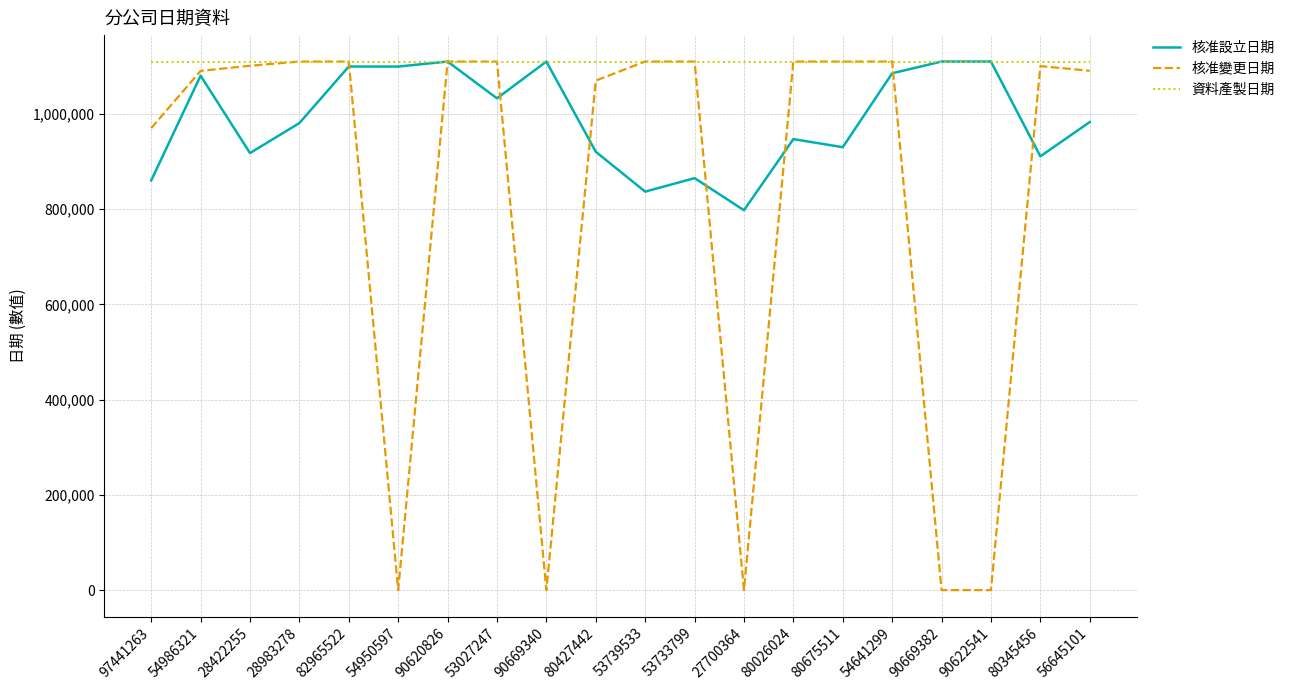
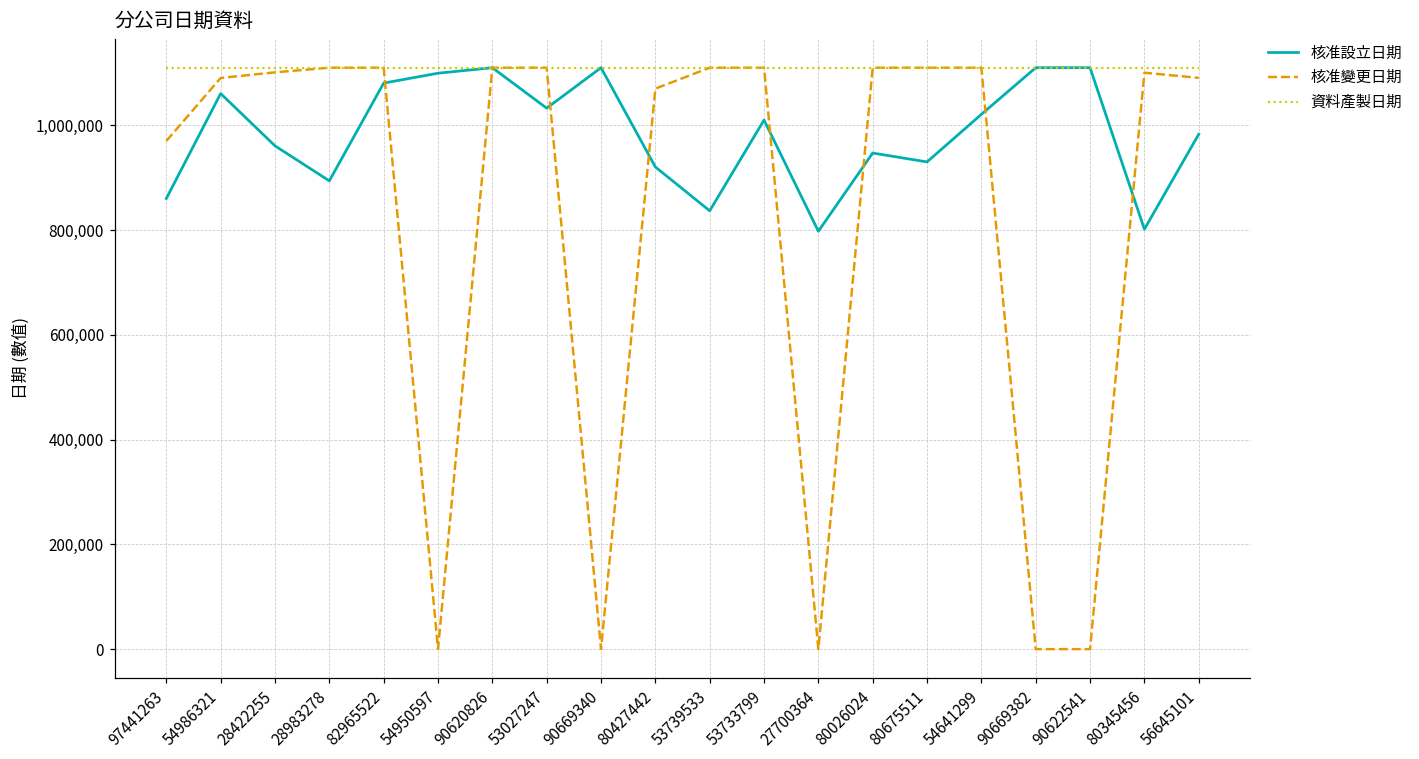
核准設立日期, 54986321: 1,080,000 -> 1,060,000
核准設立日期, 28422255: 920,000 -> 960,000
核准設立日期, 28983278: 980,000 -> 890,000
核准設立日期, 82965522: 1,100,000 -> 1,080,000
核准設立日期, 53733799: 870,000 -> 1,010,000
核准設立日期, 54641299: 1,090,000 -> 1,020,000
核准設立日期, 80345456: 910,000 -> 800,000
